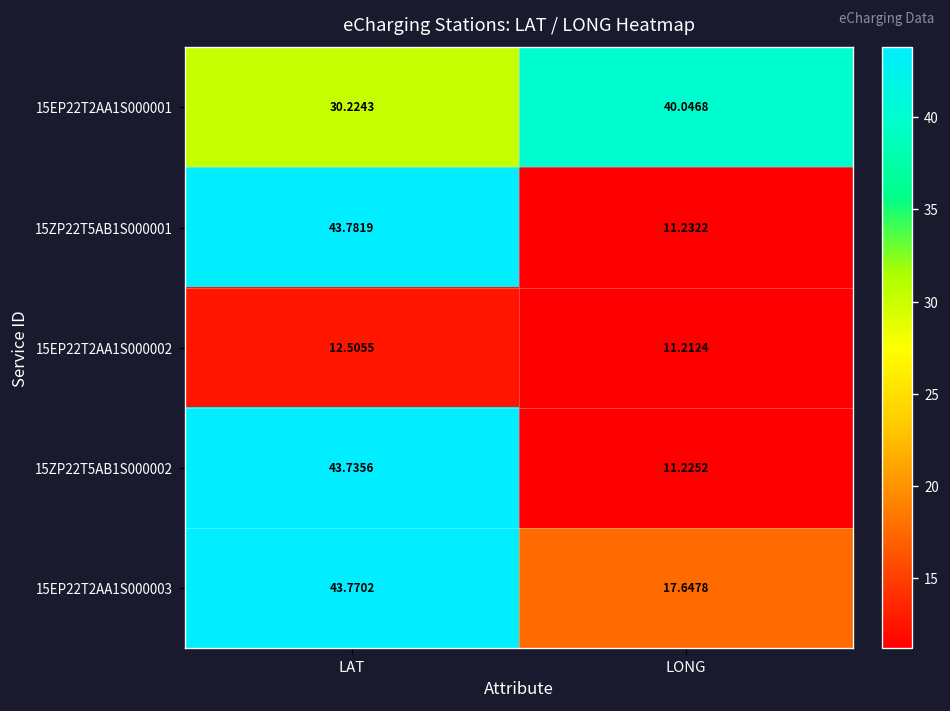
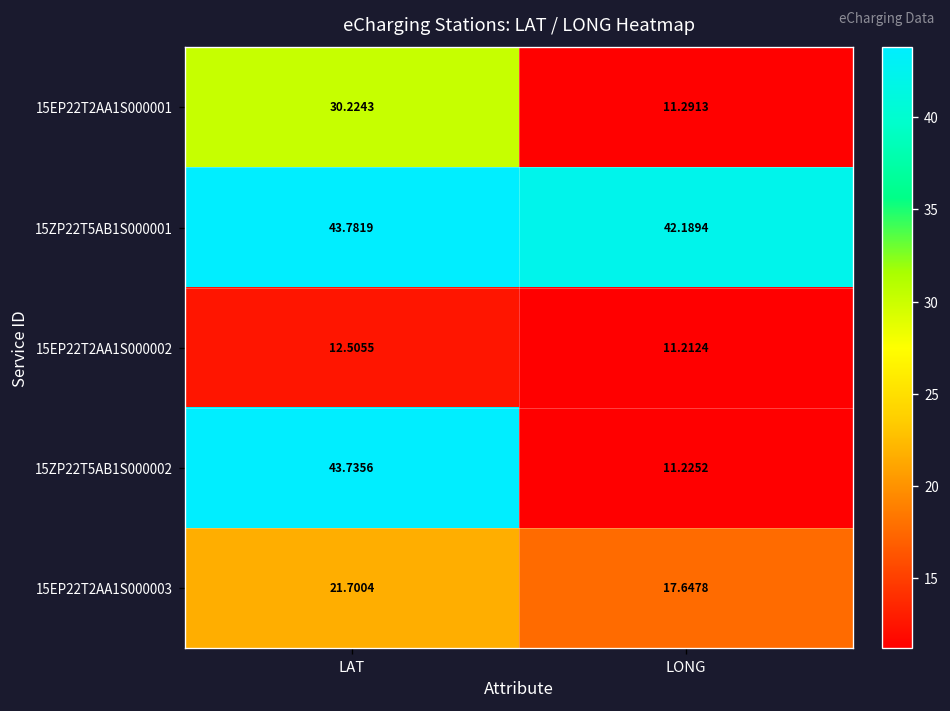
15EP22T2AA1S000001, LONG: 40.0468 -> 11.2913
15ZP22T5AB1S000001, LONG: 11.2322 -> 42.1894
15EP22T2AA1S000003, LAT: 43.7702 -> 21.7004
